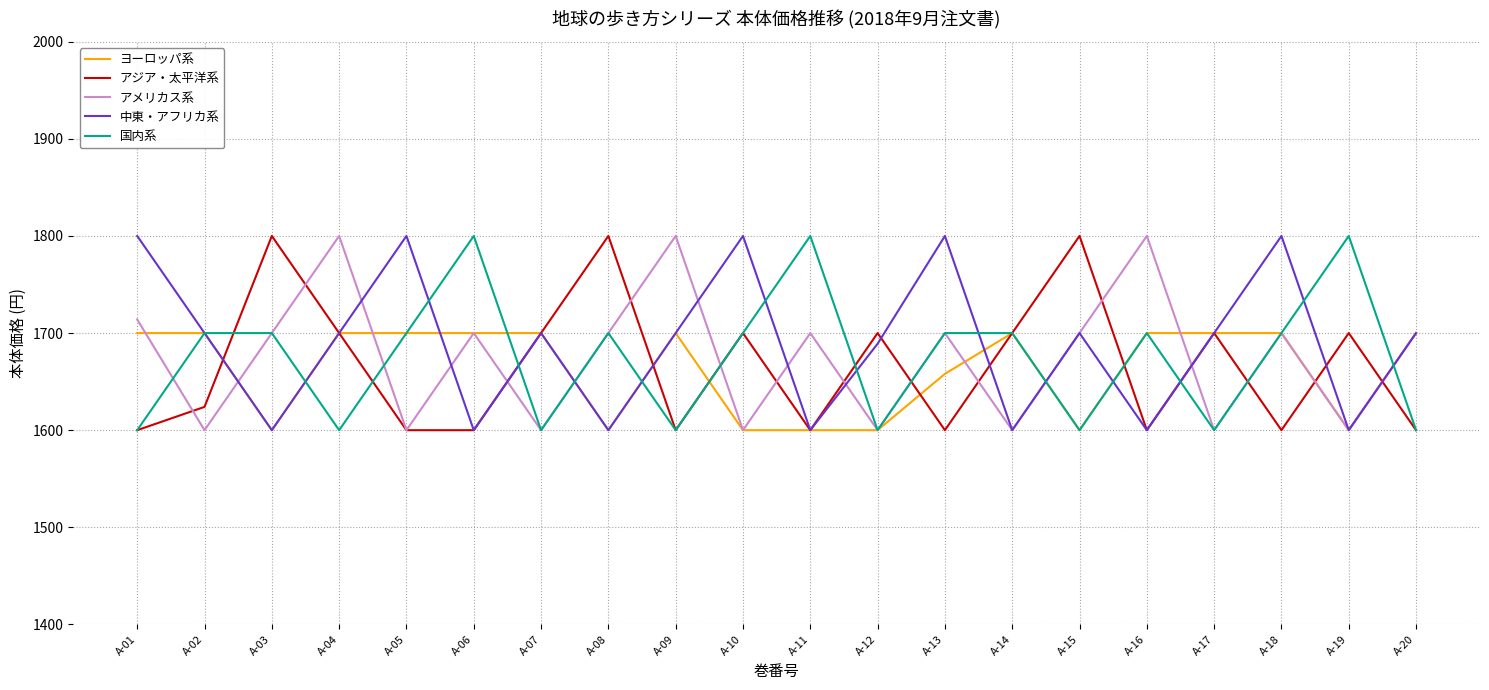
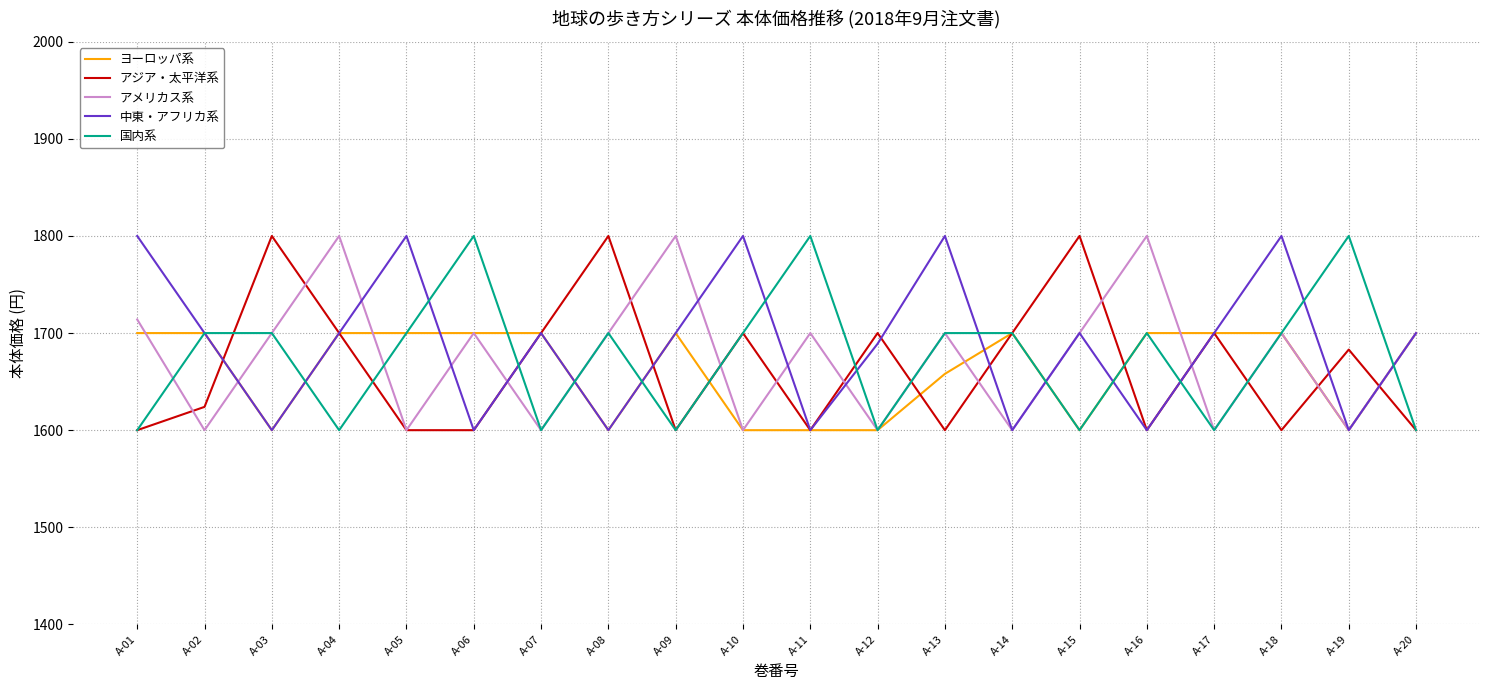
アジア・太平洋系, A-19: 1700 -> 1680
